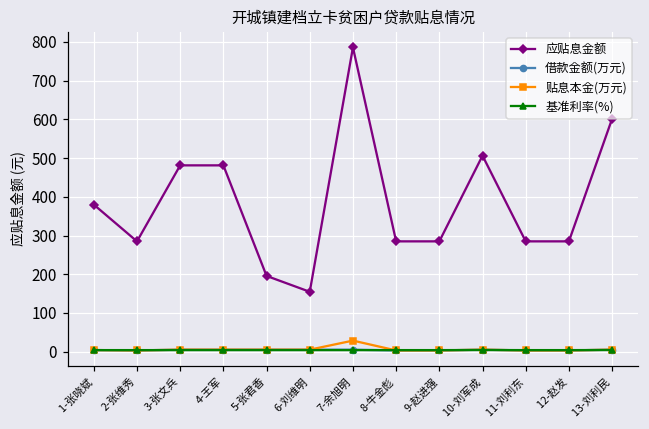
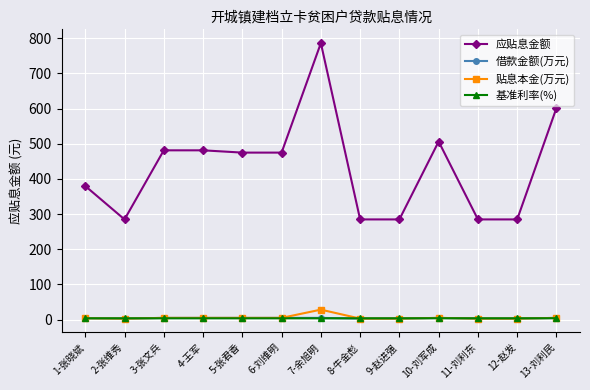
应贴息金额, 5-张君香: 200 -> 470
应贴息金额, 6-刘维明: 150 -> 470
